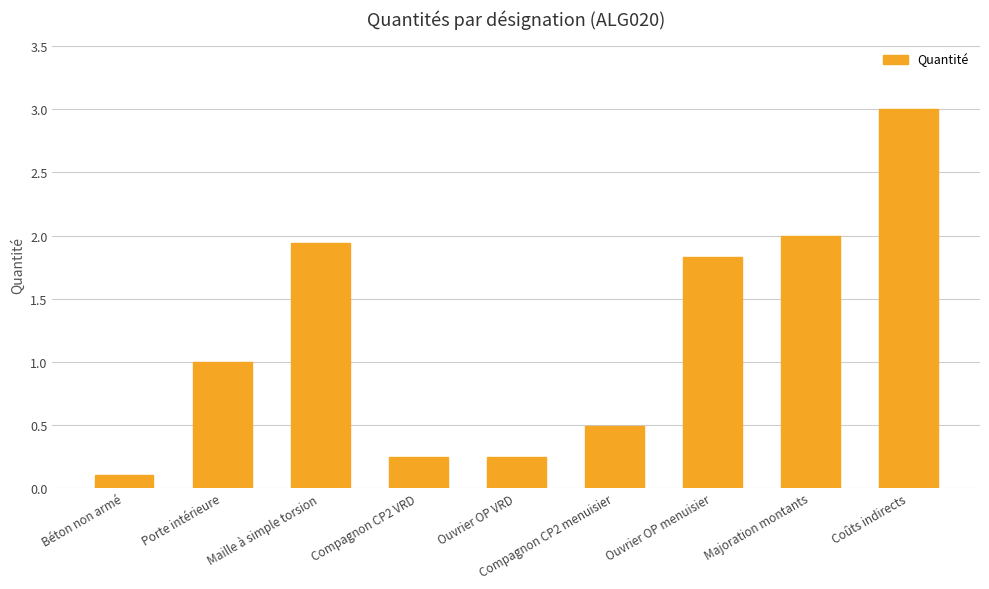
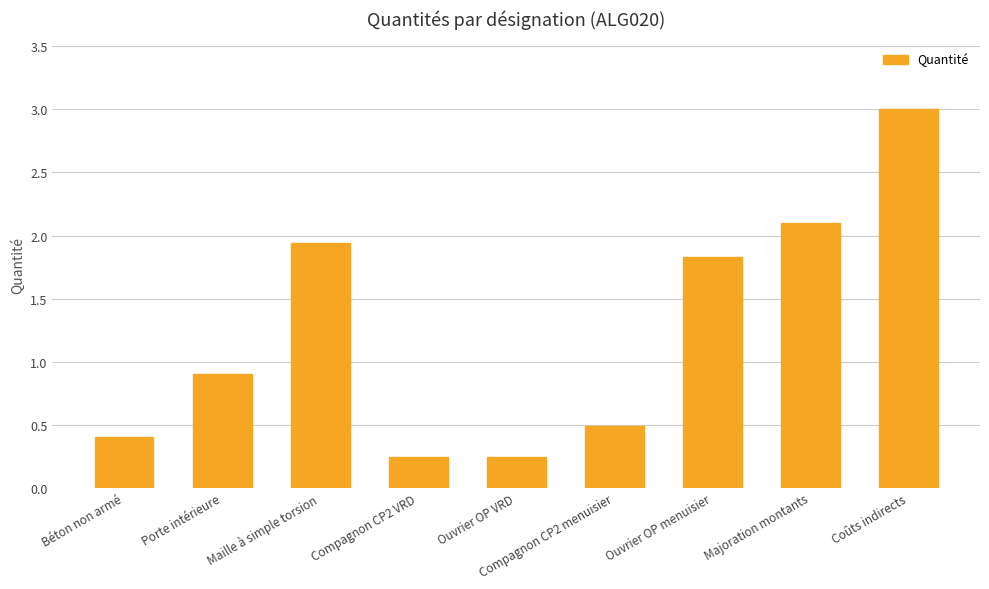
Béton non armé: 0.1 -> 0.4
Porte intérieure: 1.0 -> 0.9
Majoration montants: 2.0 -> 2.1
